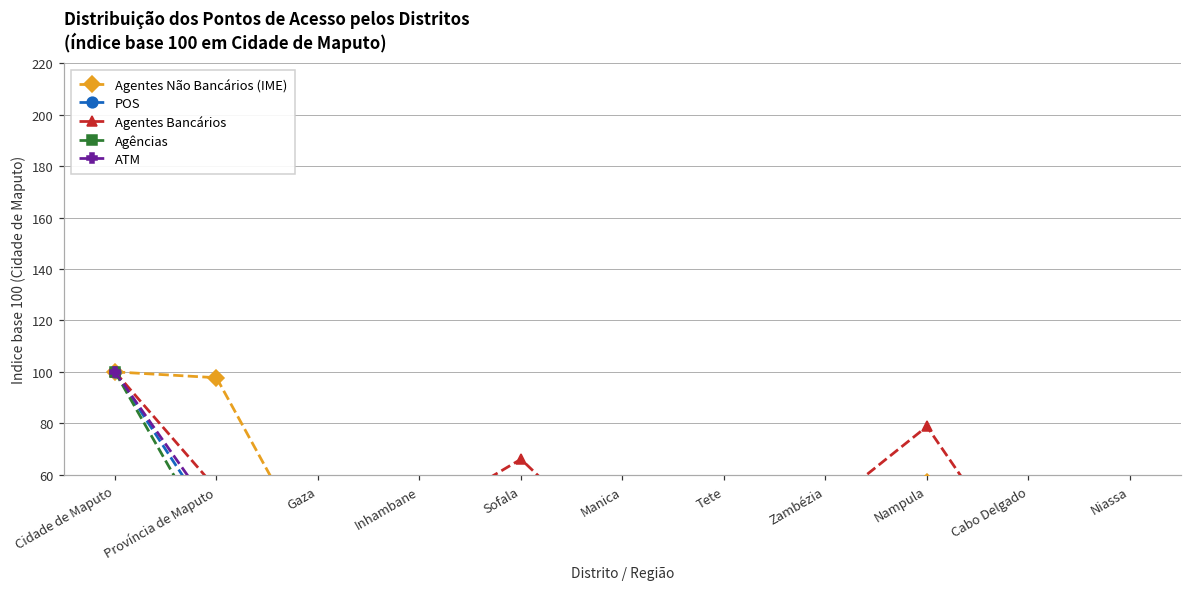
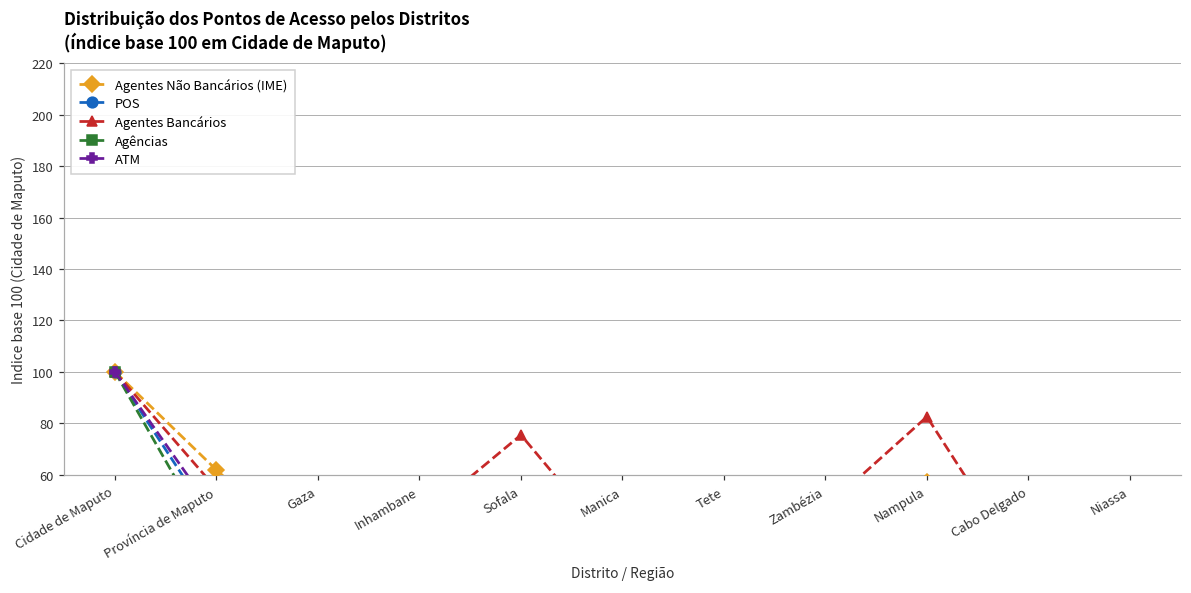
Agentes Não Bancários (IME), Província de Maputo: 98 -> 62
Agentes Bancários, Sofala: 66 -> 75
Agentes Bancários, Nampula: 79 -> 83
